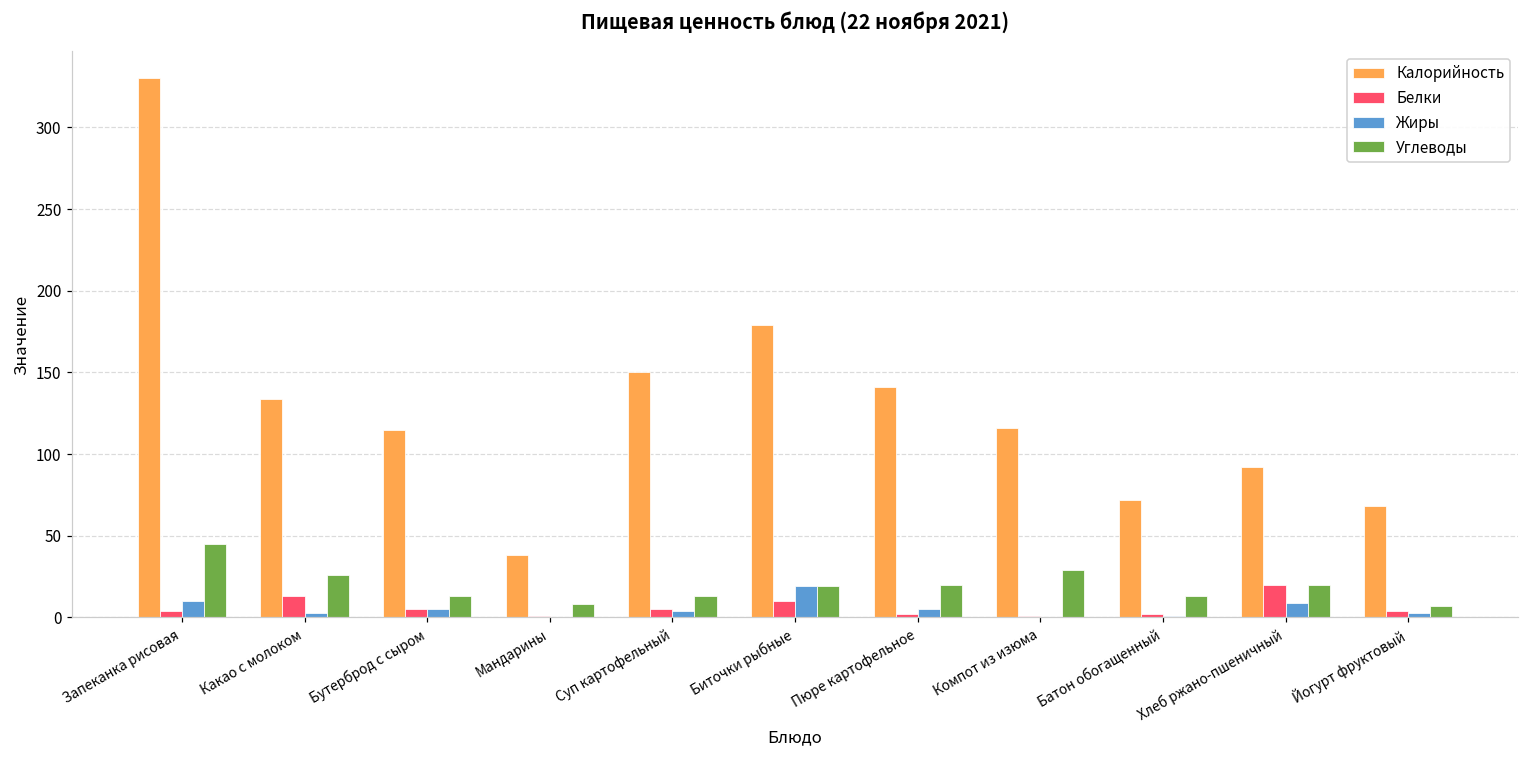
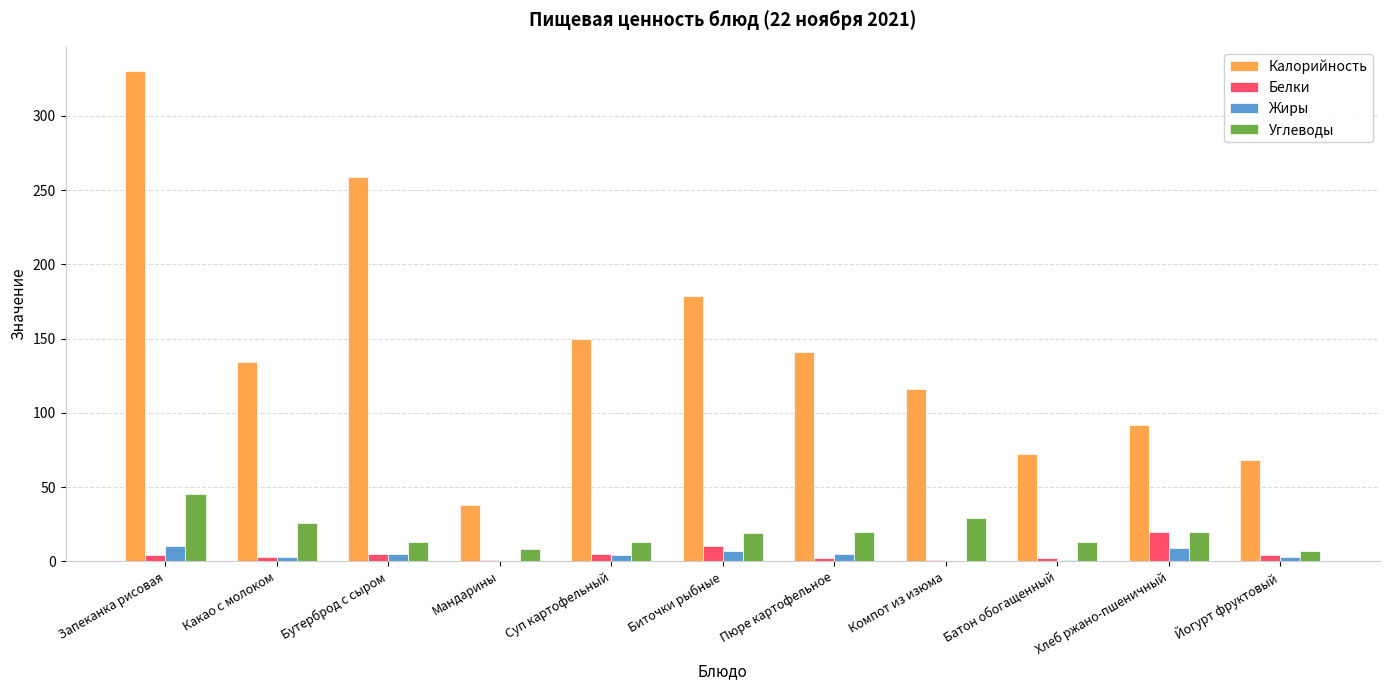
Белки, Какао с молоком: 13 -> 3
Калорийность, Бутерброд с сыром: 115 -> 259
Жиры, Биточки рыбные: 19 -> 7
